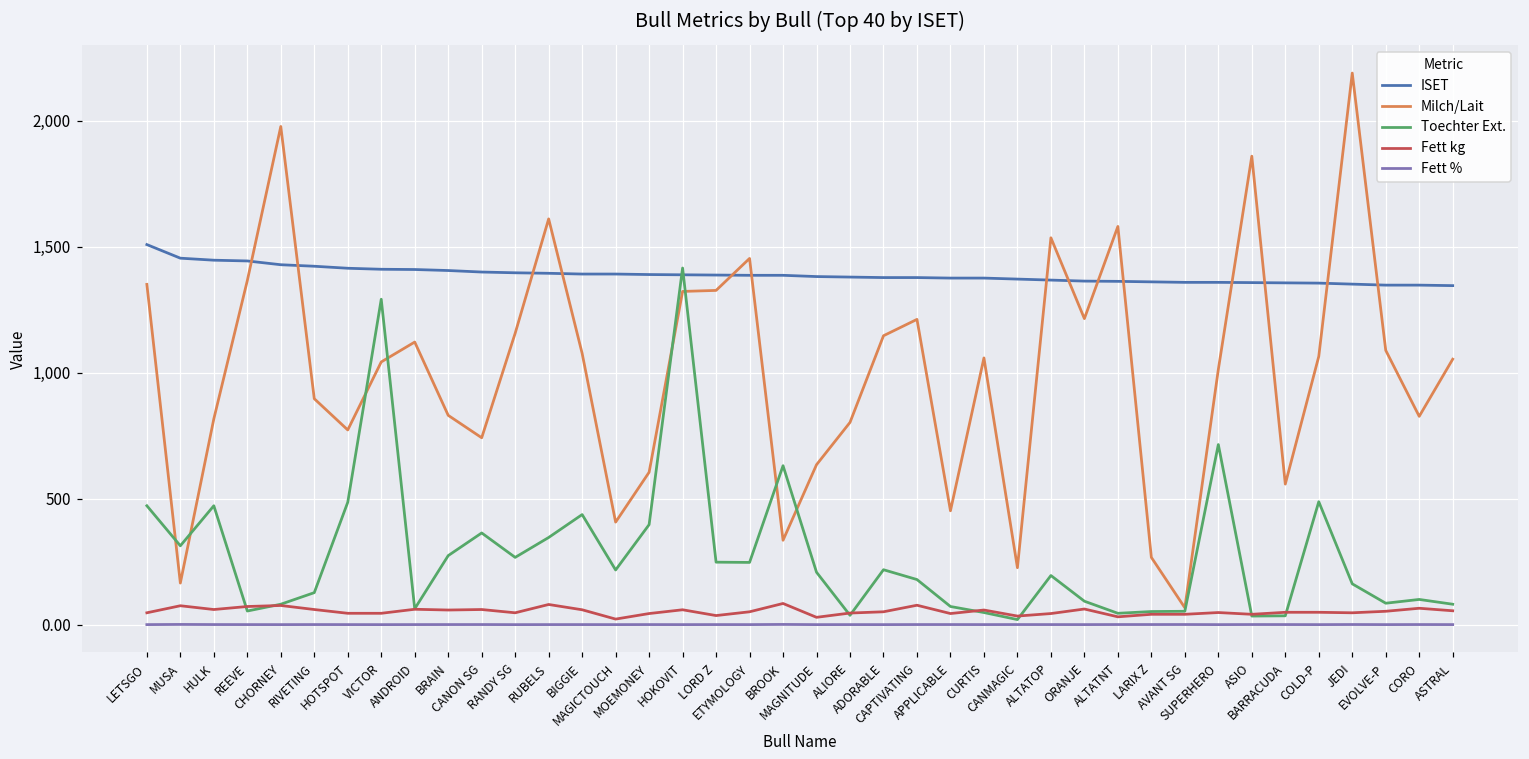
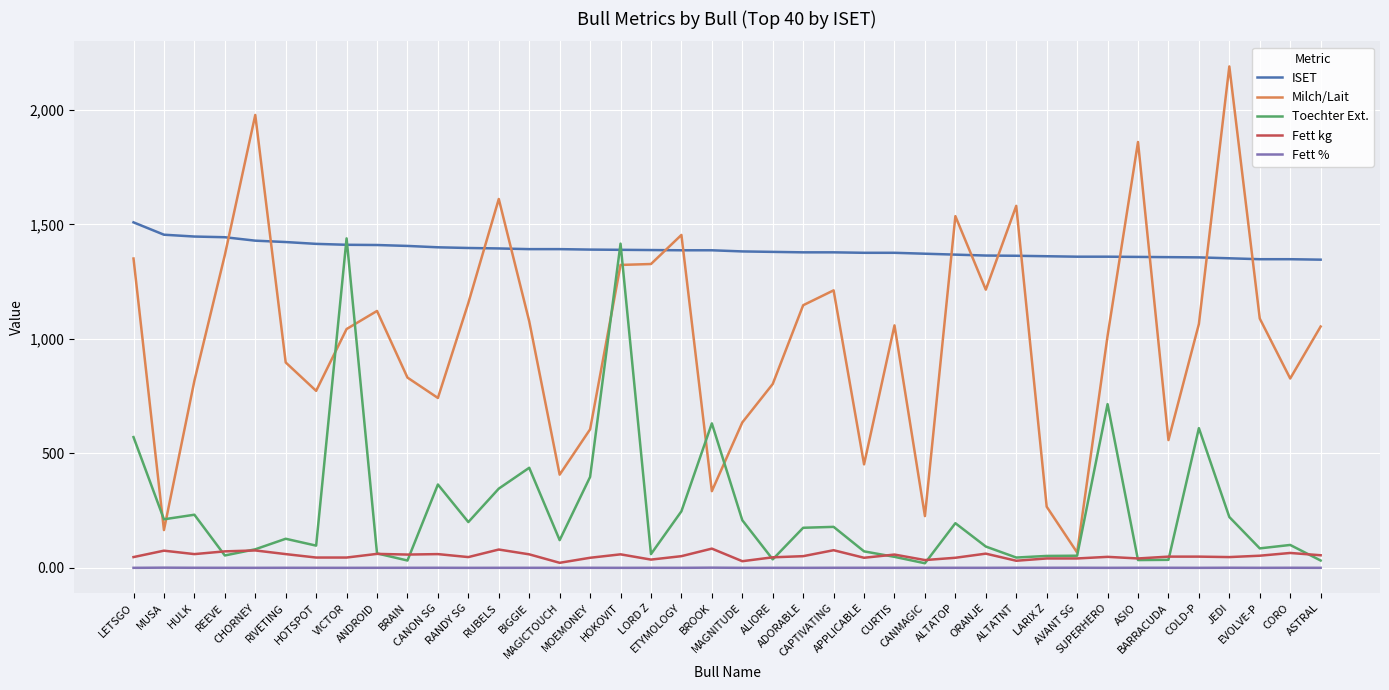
Toechter Ext., LETSGO: 470 -> 570
Toechter Ext., MUSA: 310 -> 210
Toechter Ext., HULK: 470 -> 230
Toechter Ext., HOTSPOT: 490 -> 100
Toechter Ext., VICTOR: 1,290 -> 1,440
Toechter Ext., BRAIN: 270 -> 30
Toechter Ext., RANDY SG: 270 -> 200
Toechter Ext., MAGICTOUCH: 220 -> 120
Toechter Ext., LORD Z: 250 -> 60
Toechter Ext., ADORABLE: 220 -> 180
Toechter Ext., COLD-P: 490 -> 610
Toechter Ext., JEDI: 160 -> 220
Toechter Ext., ASTRAL: 80 -> 30
